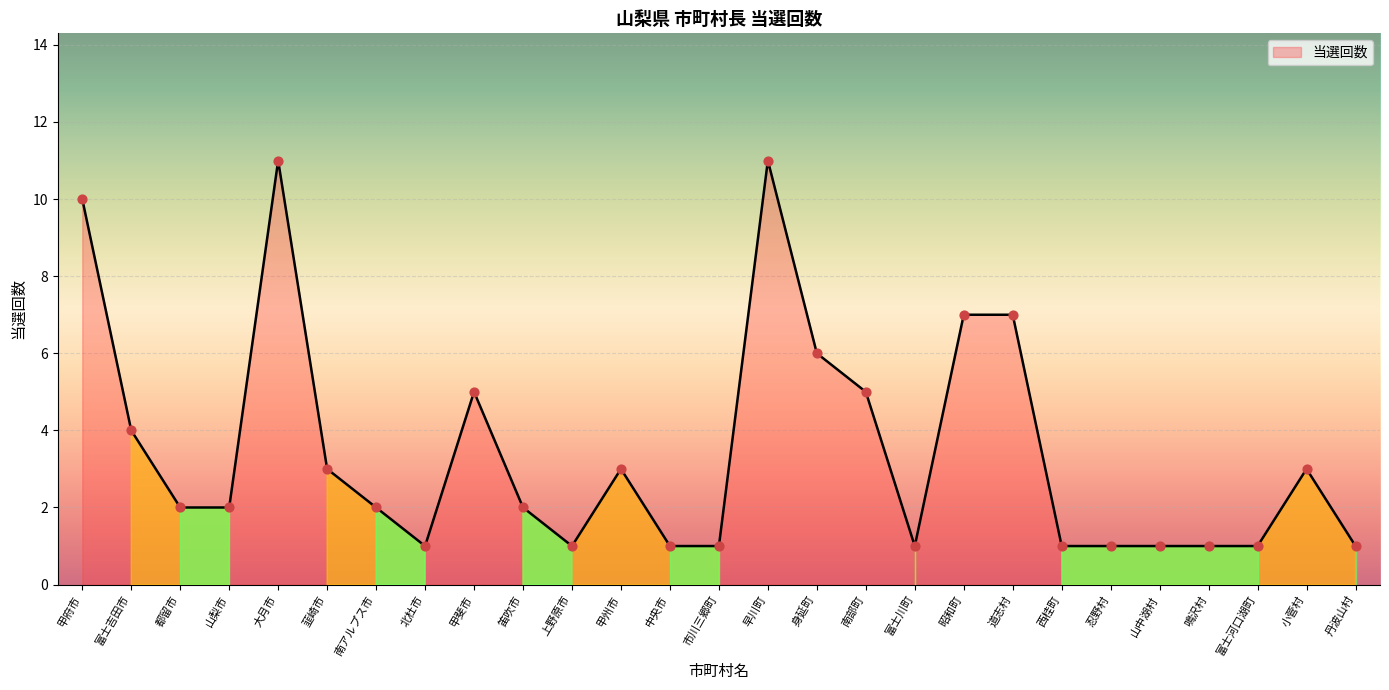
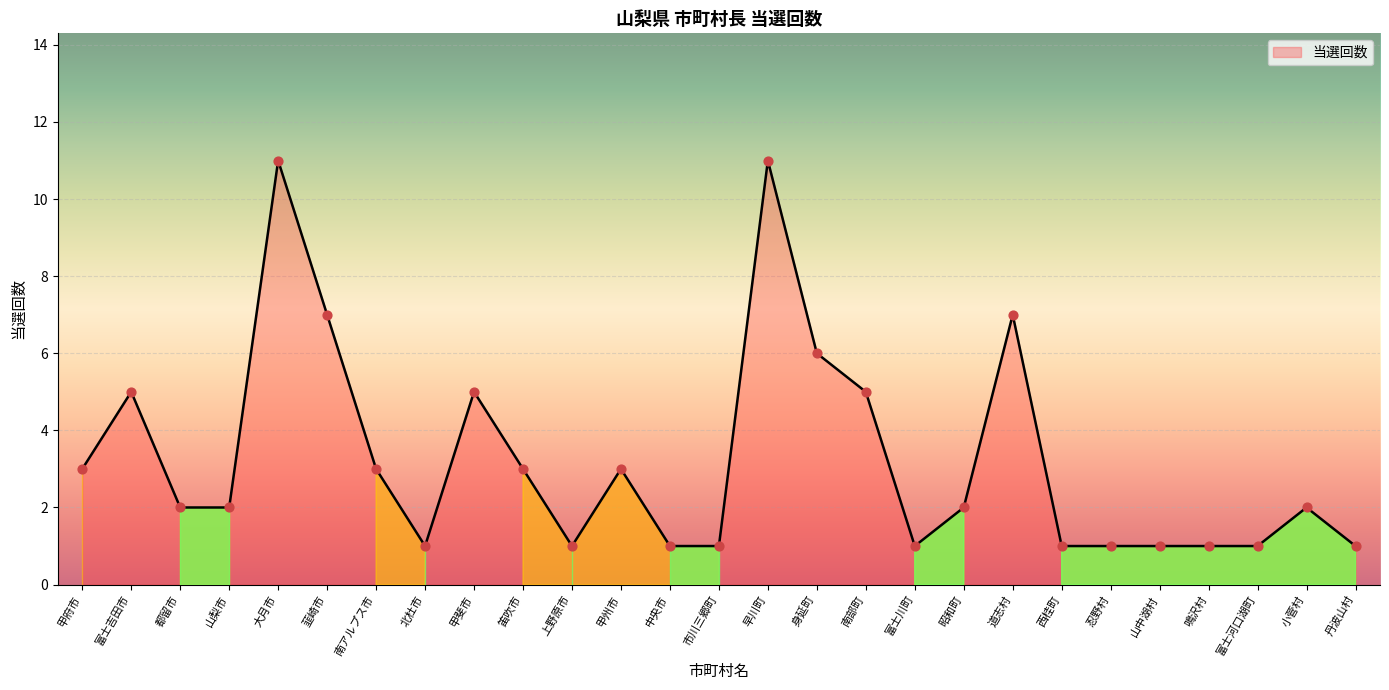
甲府市: 10 -> 3
富士吉田市: 4 -> 5
韮崎市: 3 -> 7
南アルプス市: 2 -> 3
笛吹市: 2 -> 3
昭和町: 7 -> 2
小菅村: 3 -> 2
